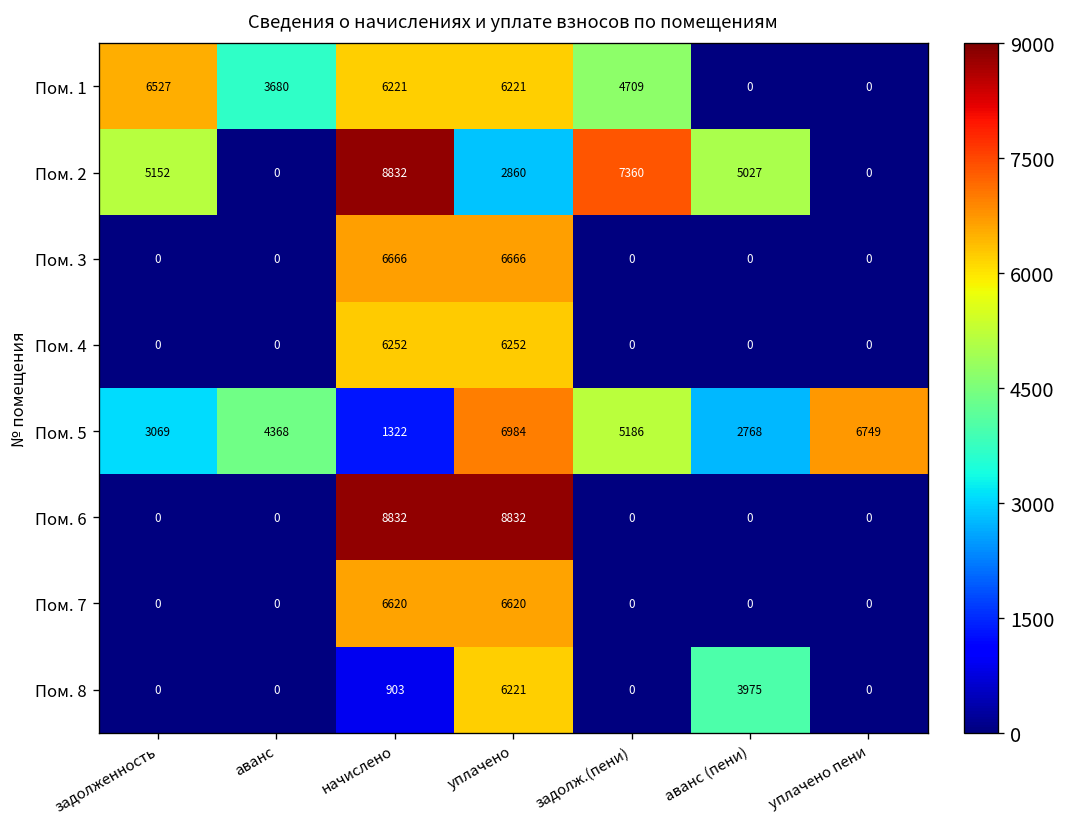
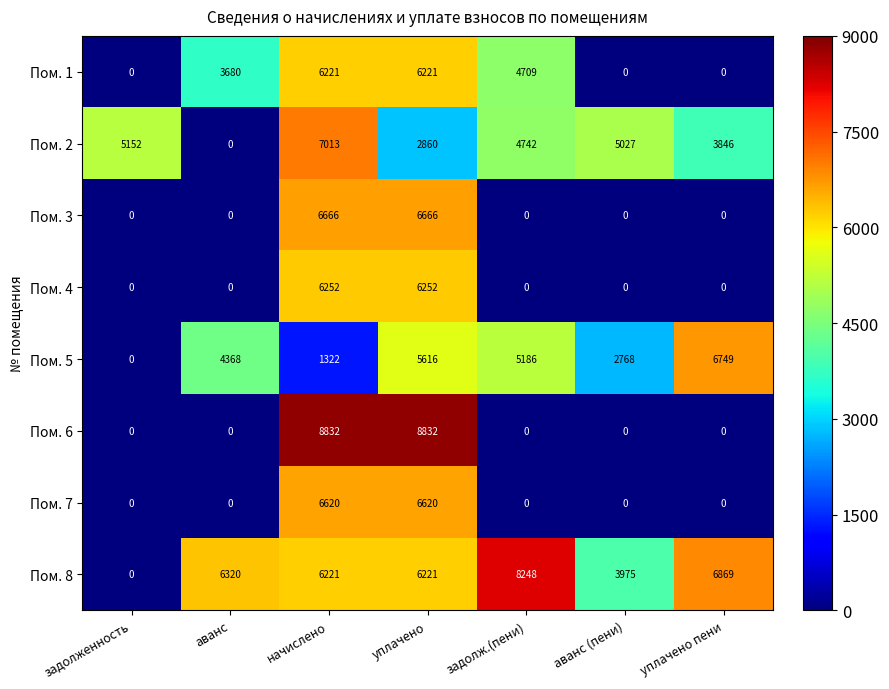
Пом. 1, задолженность: 6527 -> 0
Пом. 2, начислено: 8832 -> 7013
Пом. 2, задолж.(пени): 7360 -> 4742
Пом. 2, уплачено пени: 0 -> 3846
Пом. 5, задолженность: 3069 -> 0
Пом. 5, уплачено: 6984 -> 5616
Пом. 8, аванс: 0 -> 6320
Пом. 8, начислено: 903 -> 6221
Пом. 8, задолж.(пени): 0 -> 8248
Пом. 8, уплачено пени: 0 -> 6869
